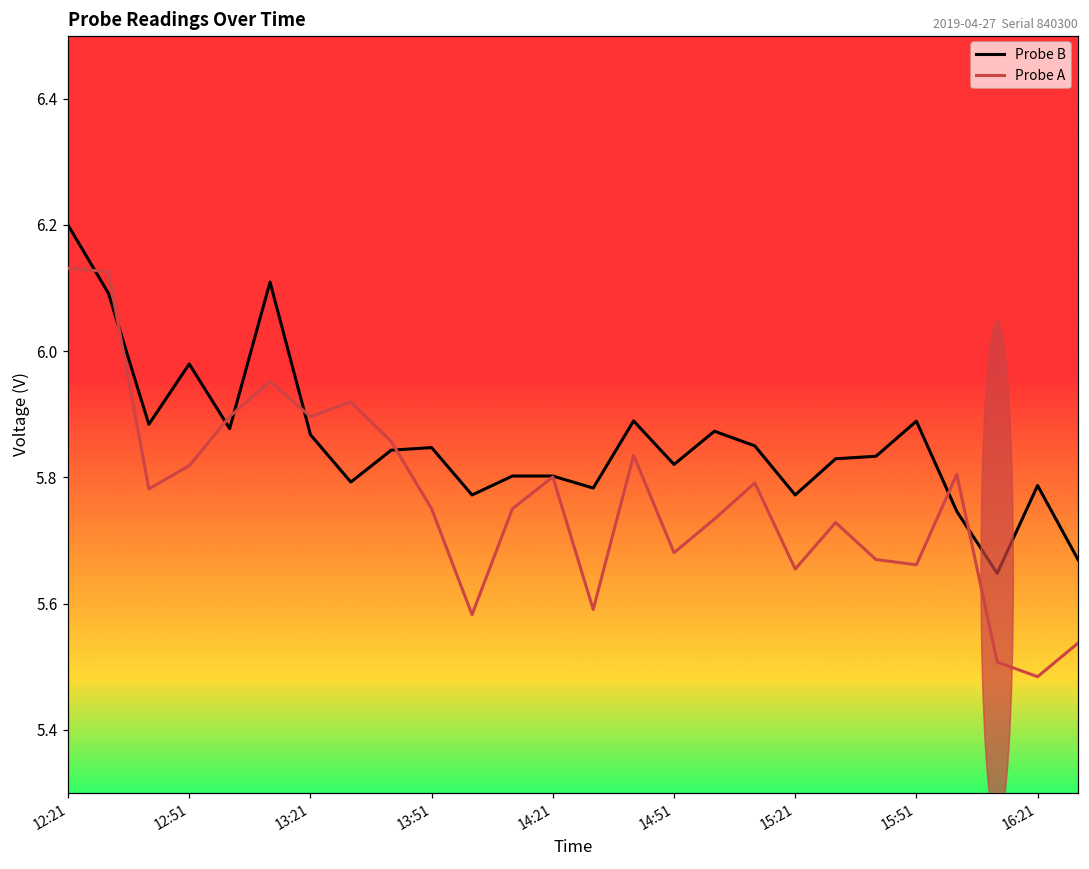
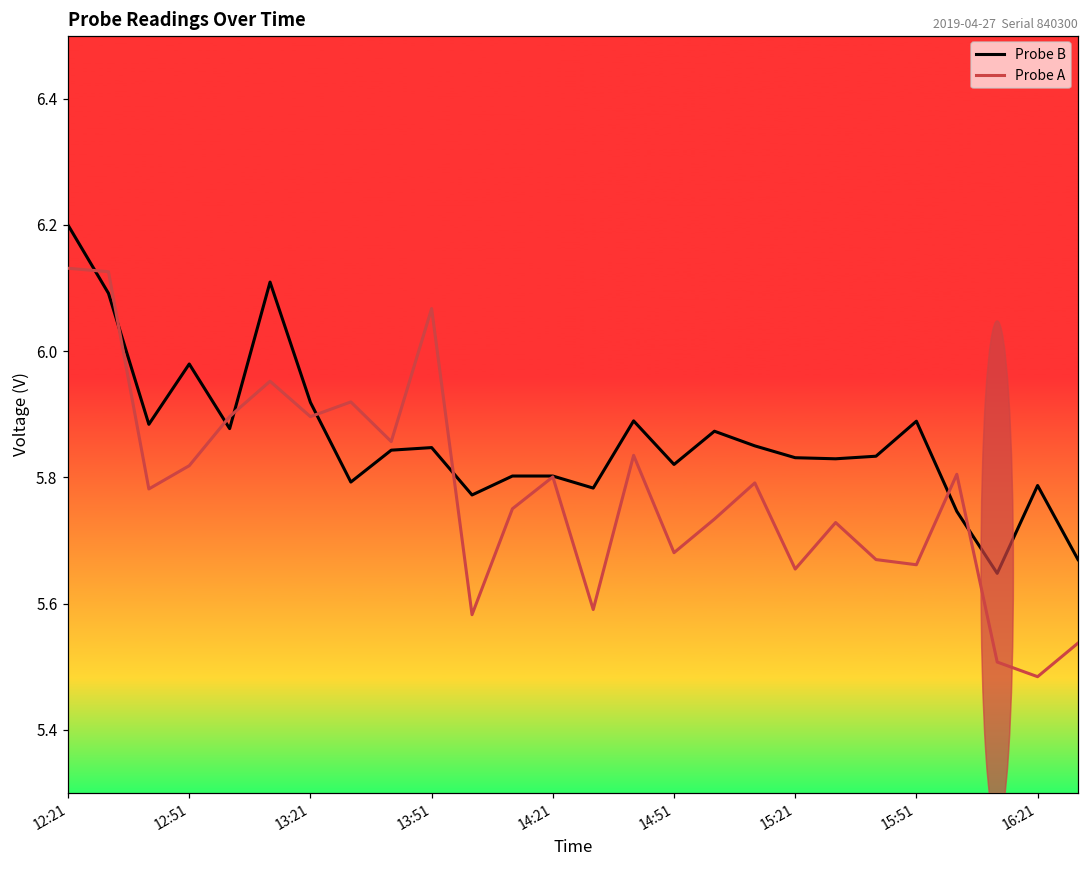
Probe B, 13:21: 5.87 -> 5.92
Probe A, 13:51: 5.75 -> 6.07
Probe B, 15:21: 5.77 -> 5.83
